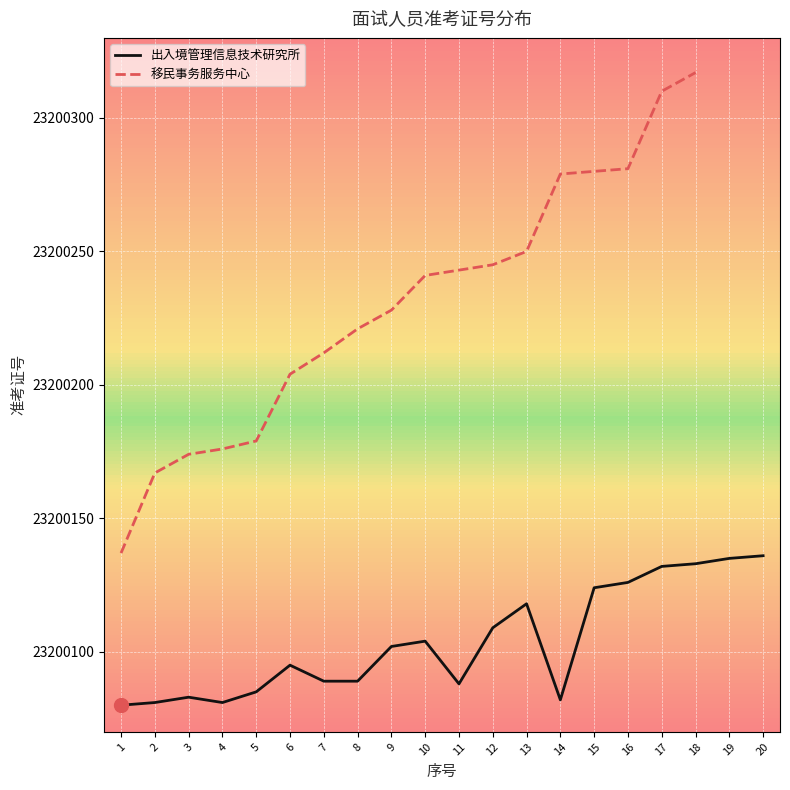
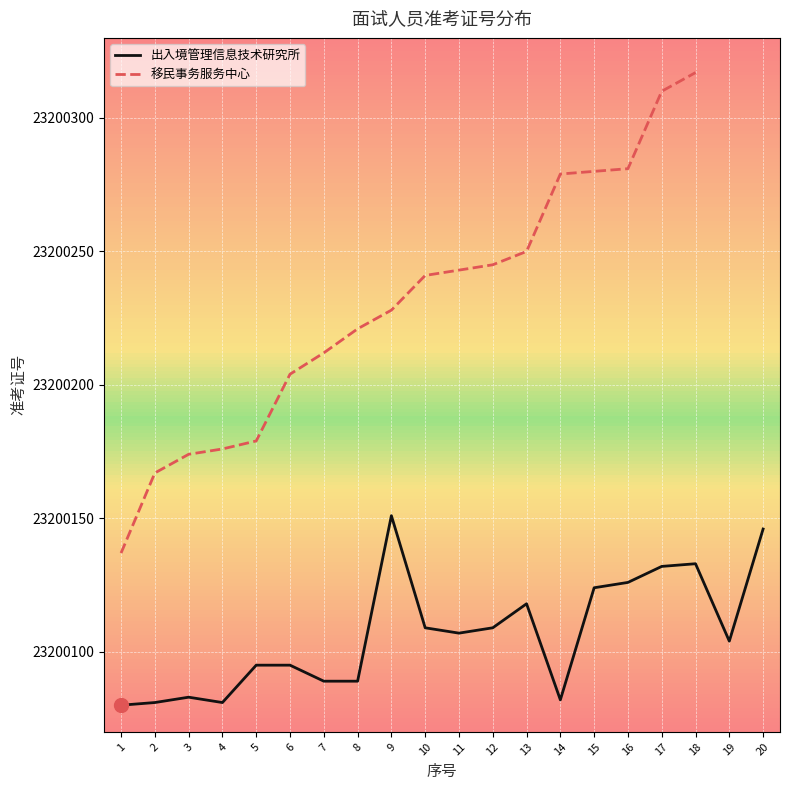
出入境管理信息技术研究所, 5: 23200085 -> 23200095
出入境管理信息技术研究所, 9: 23200102 -> 23200151
出入境管理信息技术研究所, 10: 23200104 -> 23200109
出入境管理信息技术研究所, 11: 23200088 -> 23200107
出入境管理信息技术研究所, 19: 23200135 -> 23200104
出入境管理信息技术研究所, 20: 23200136 -> 23200146
